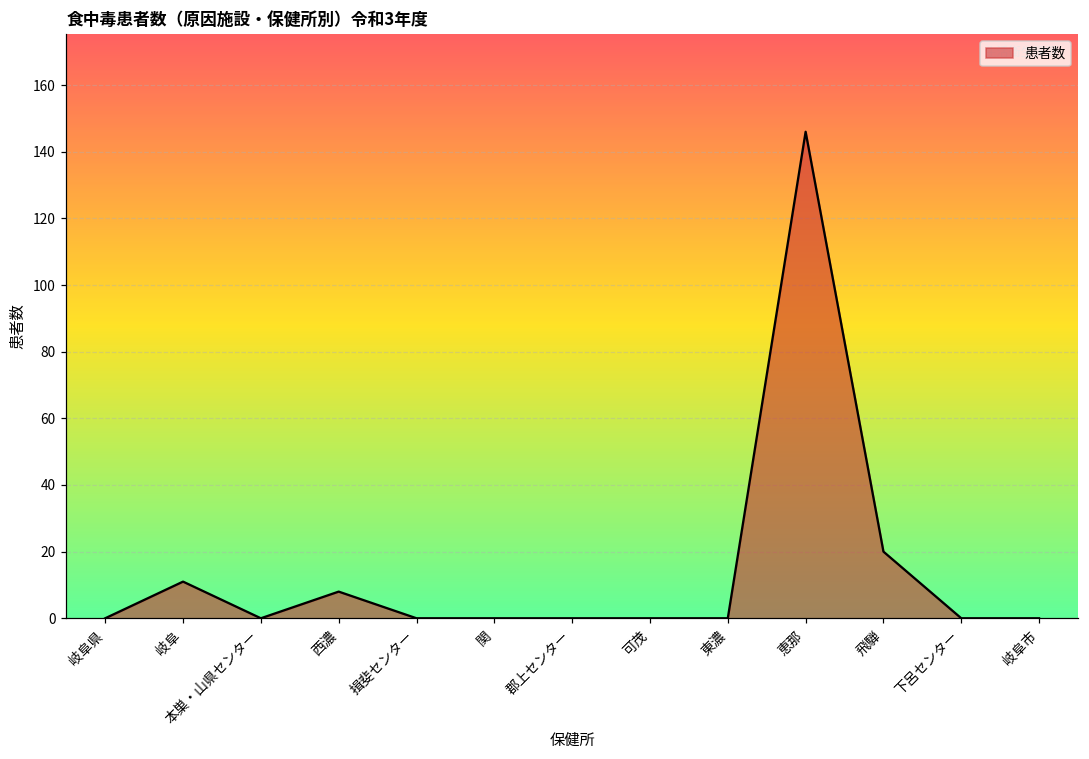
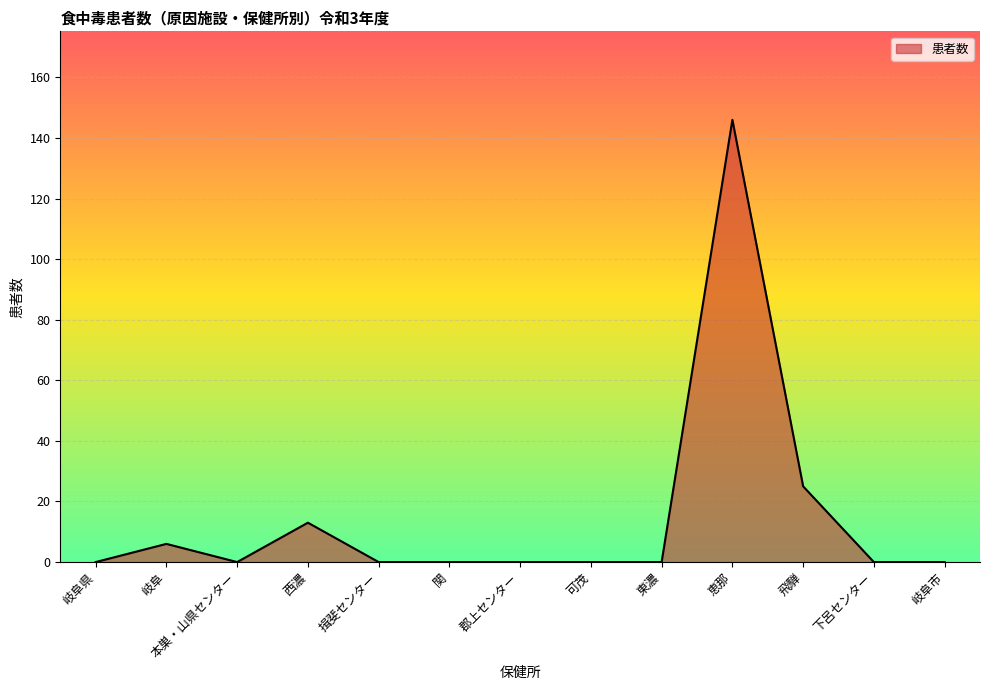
岐阜: 11 -> 6
西濃: 8 -> 13
飛騨: 20 -> 25
